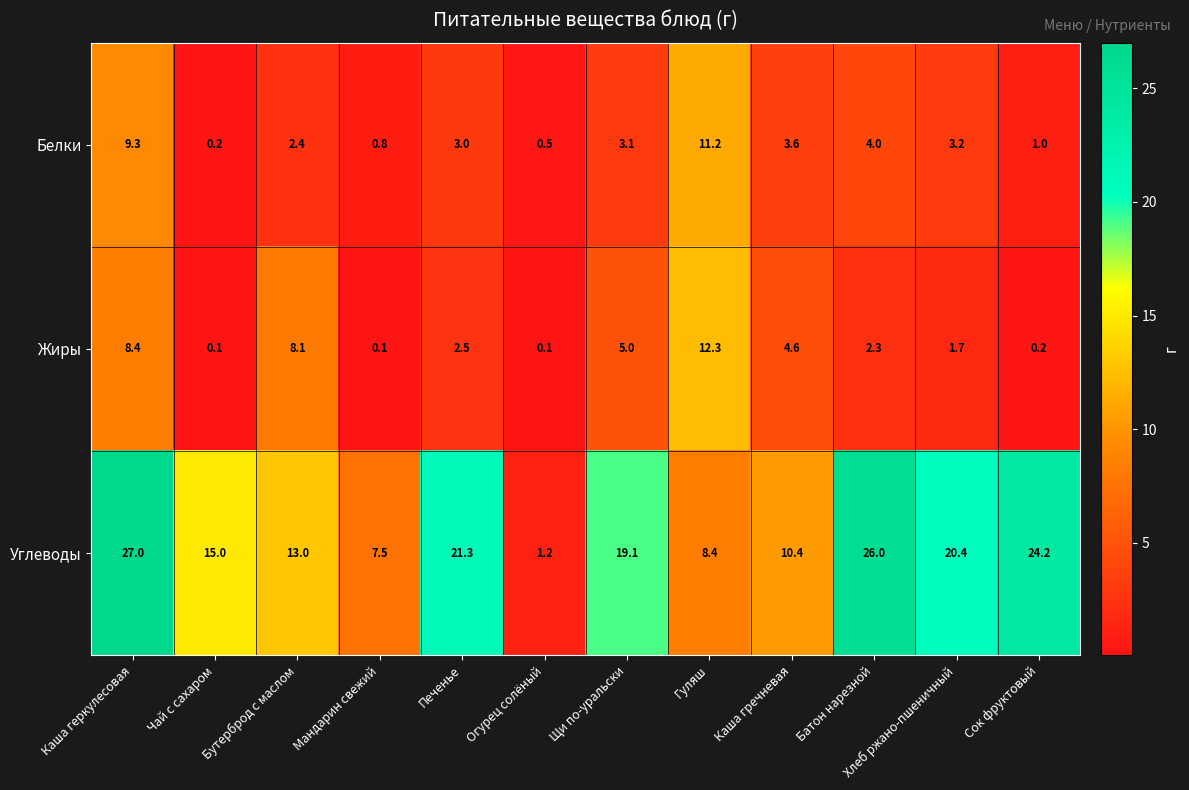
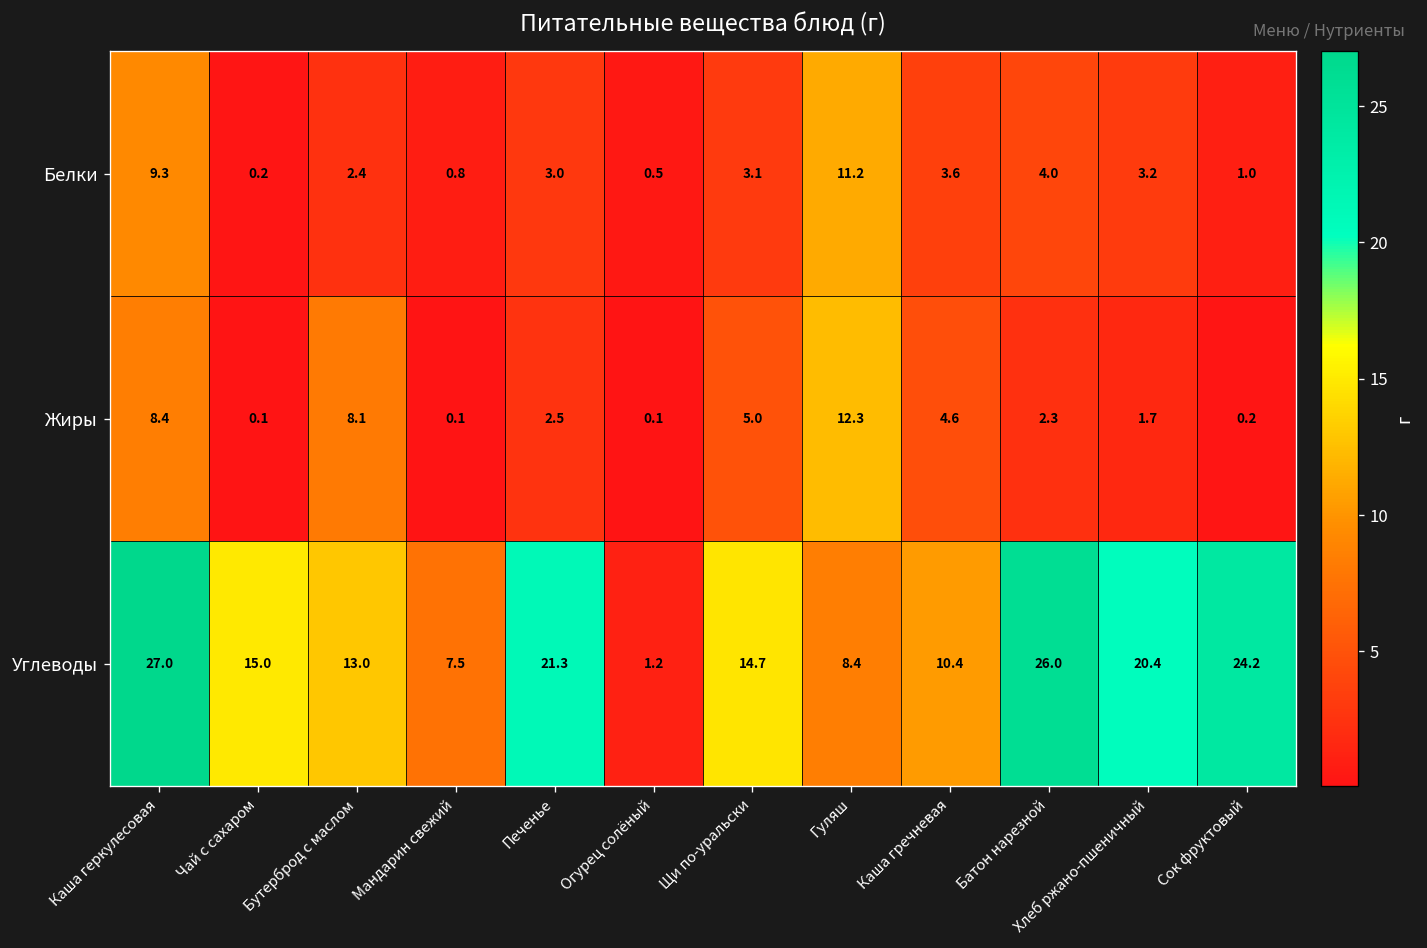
Углеводы, Щи по-уральски: 19.1 -> 14.7
